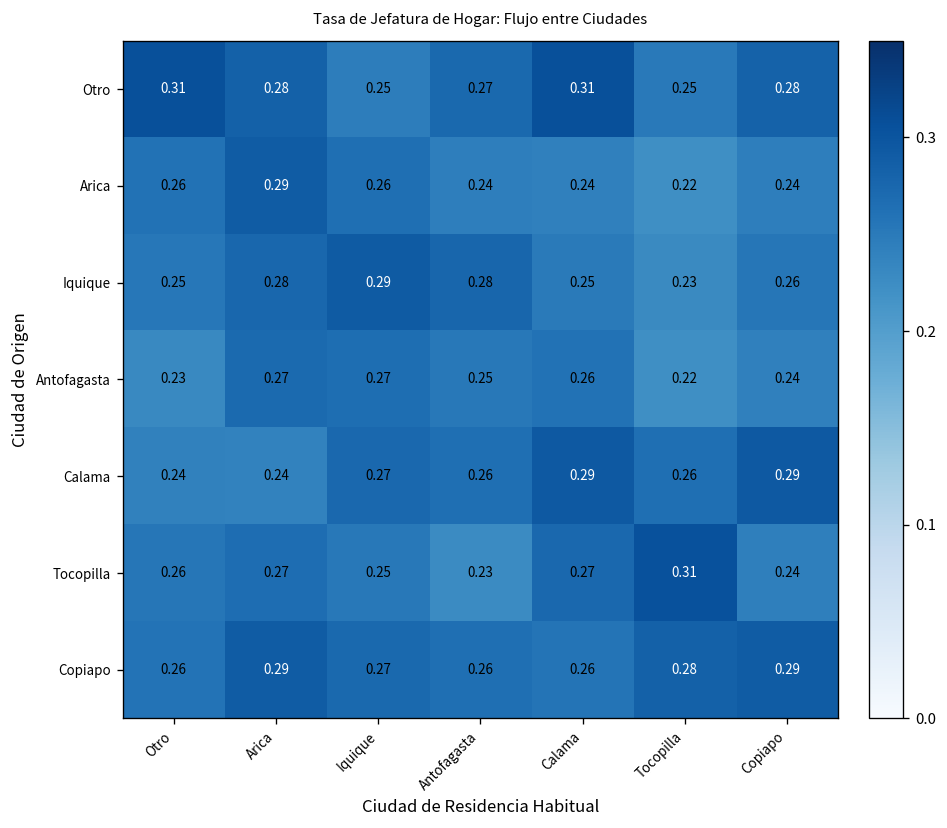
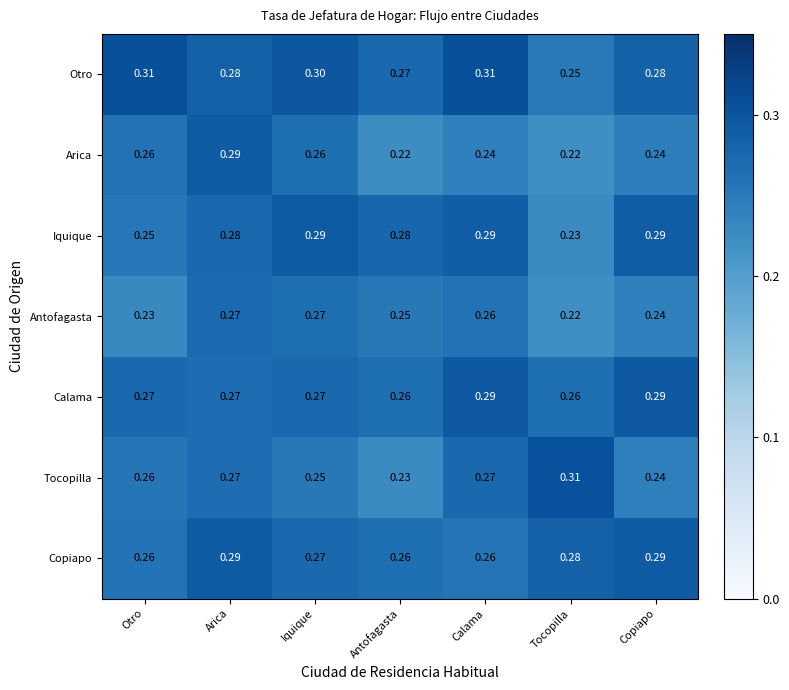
Otro, Iquique: 0.25 -> 0.30
Arica, Antofagasta: 0.24 -> 0.22
Iquique, Calama: 0.25 -> 0.29
Iquique, Copiapo: 0.26 -> 0.29
Calama, Otro: 0.24 -> 0.27
Calama, Arica: 0.24 -> 0.27
